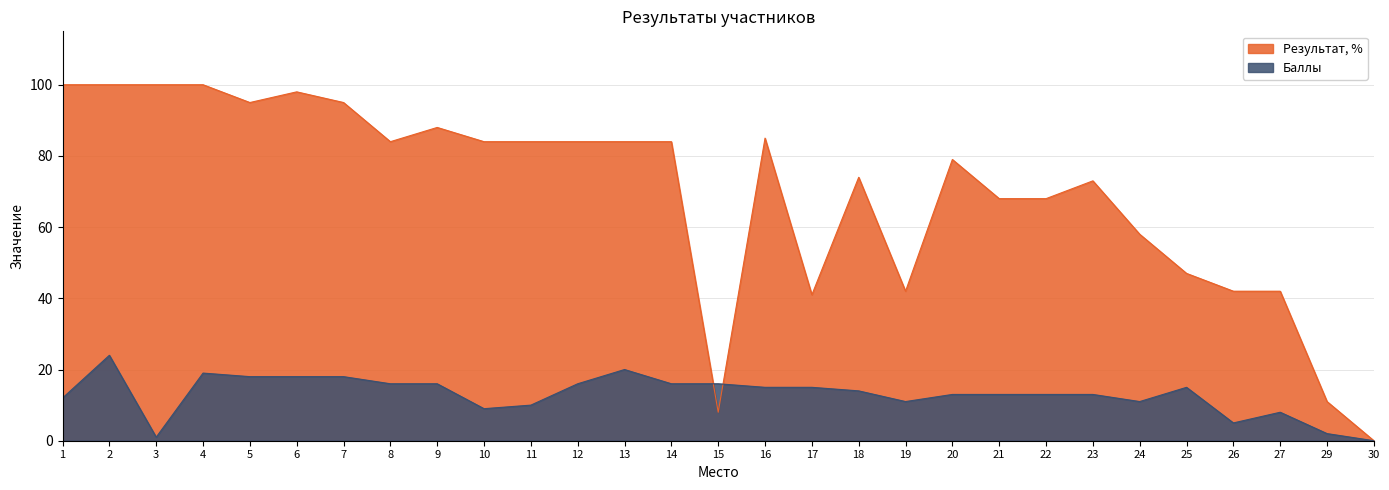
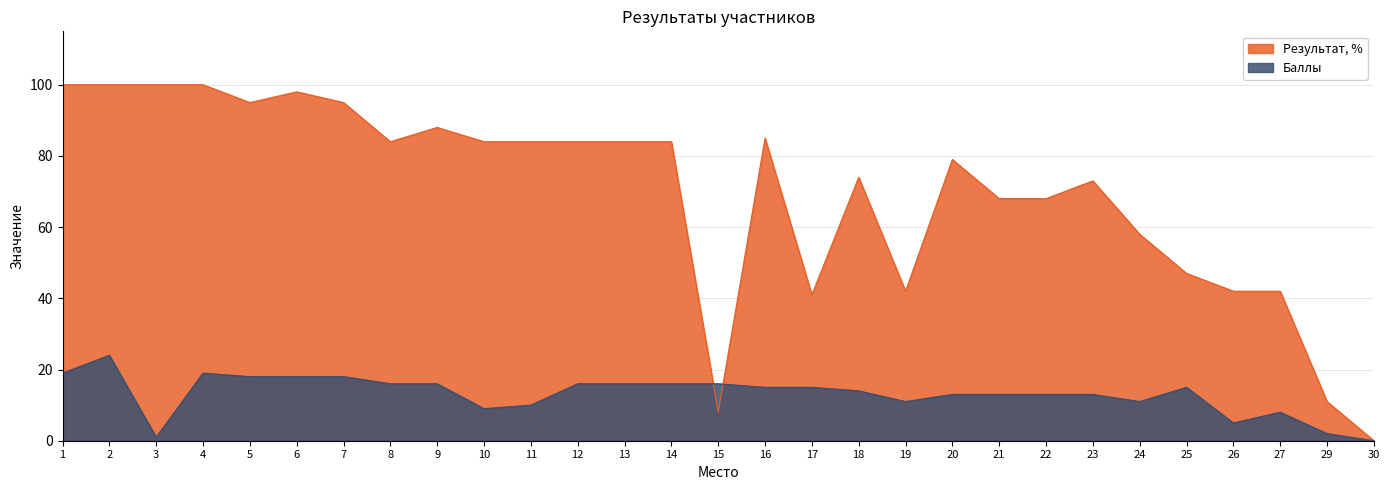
Баллы, 1: 12 -> 19
Баллы, 13: 20 -> 16
